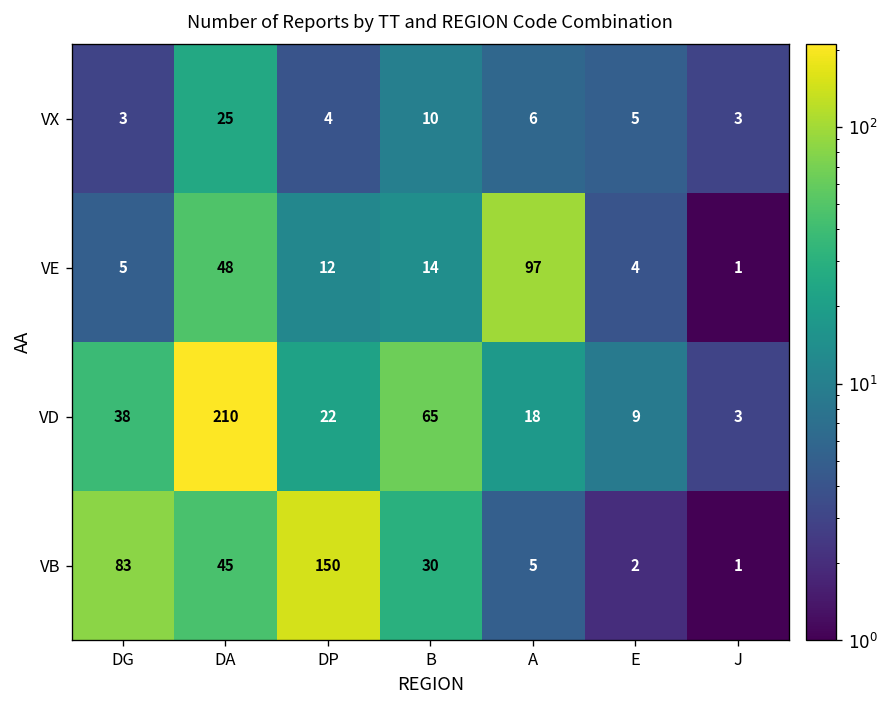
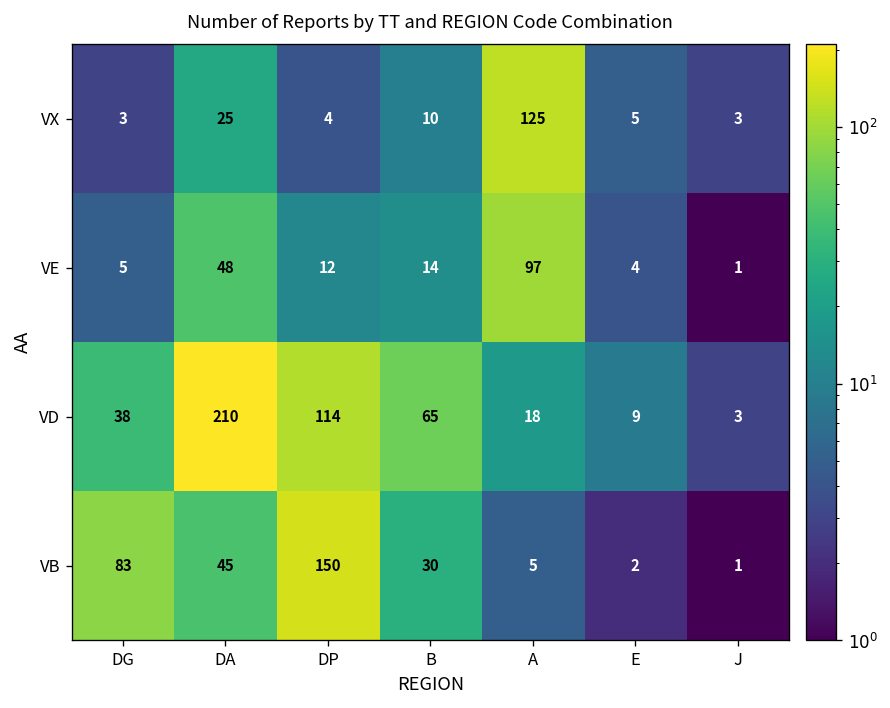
VX, A: 6 -> 125
VD, DP: 22 -> 114
